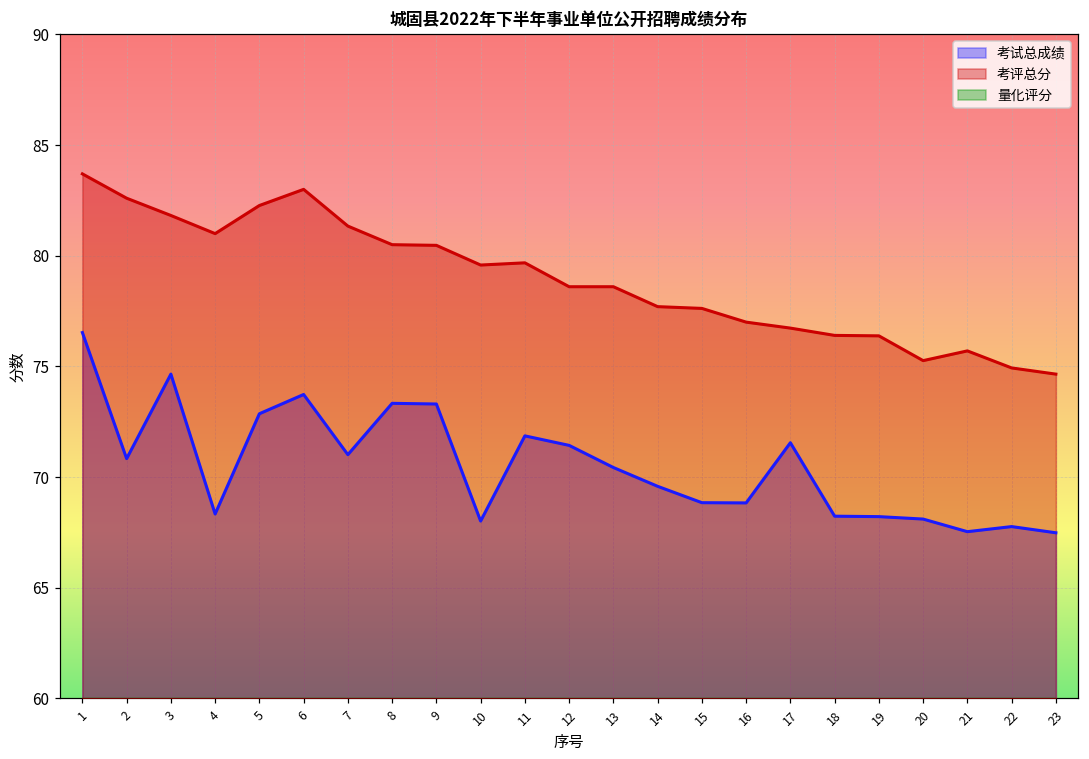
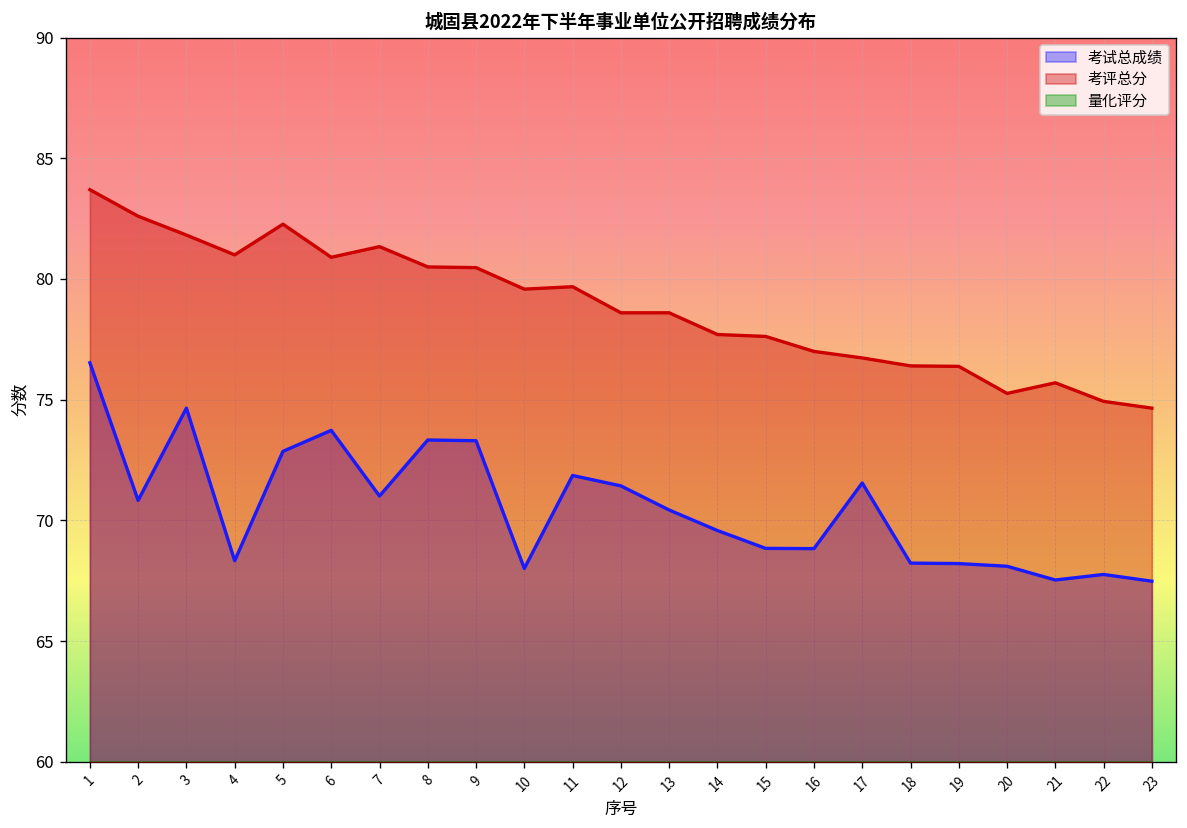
考评总分, 6: 83.0 -> 80.9
